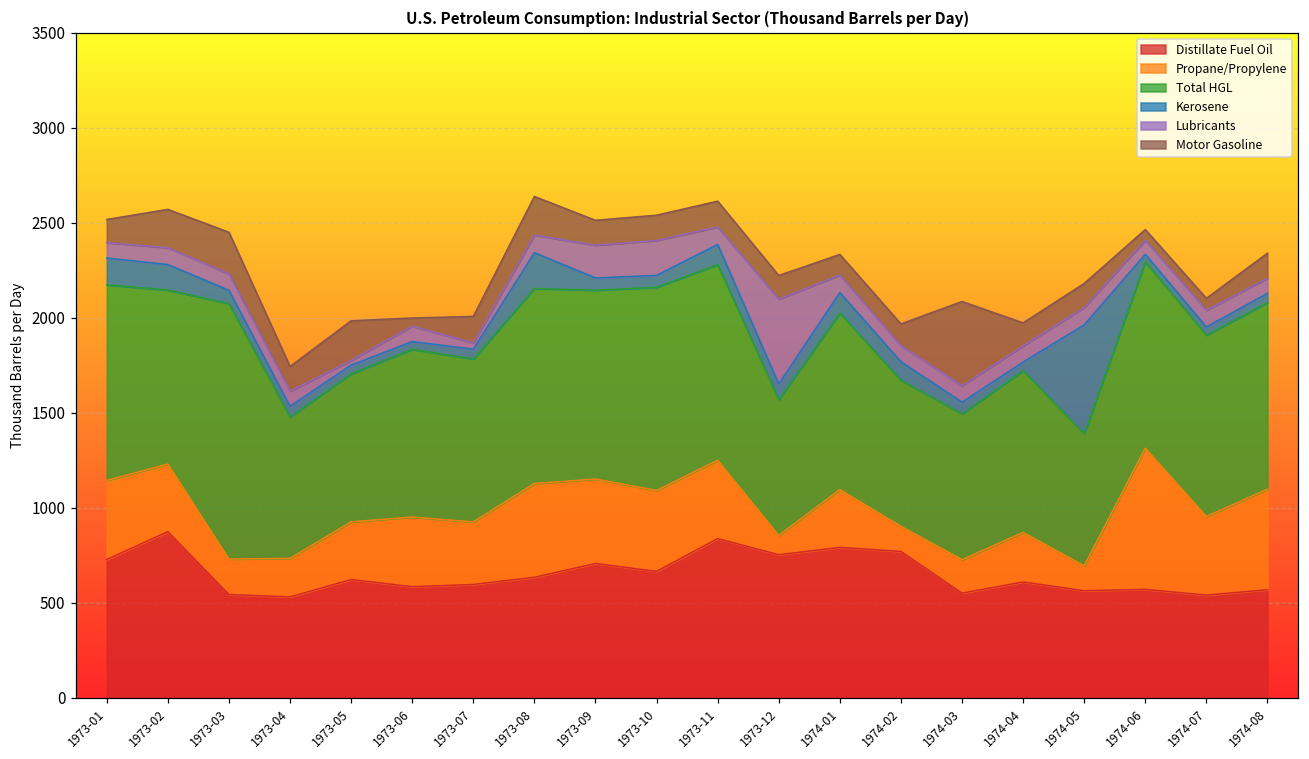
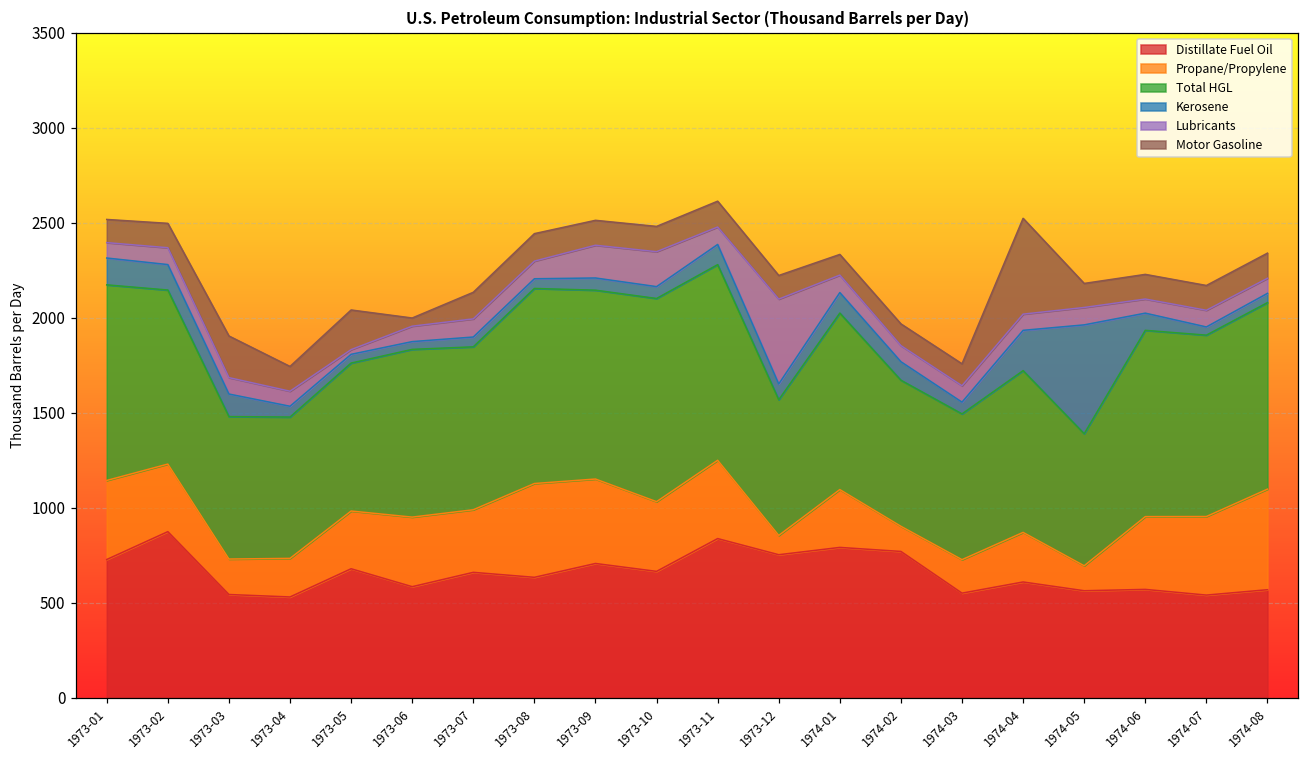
Motor Gasoline, 1973-02: 200 -> 130
Total HGL, 1973-03: 1350 -> 750
Kerosene, 1973-03: 70 -> 120
Distillate Fuel Oil, 1973-05: 620 -> 680
Distillate Fuel Oil, 1973-07: 600 -> 660
Lubricants, 1973-07: 30 -> 100
Kerosene, 1973-08: 190 -> 50
Motor Gasoline, 1973-08: 200 -> 140
Propane/Propylene, 1973-10: 430 -> 370
Motor Gasoline, 1974-03: 440 -> 120
Kerosene, 1974-04: 50 -> 210
Motor Gasoline, 1974-04: 120 -> 500
Propane/Propylene, 1974-06: 740 -> 380
Kerosene, 1974-06: 40 -> 90
Motor Gasoline, 1974-06: 60 -> 130
Motor Gasoline, 1974-07: 60 -> 130
